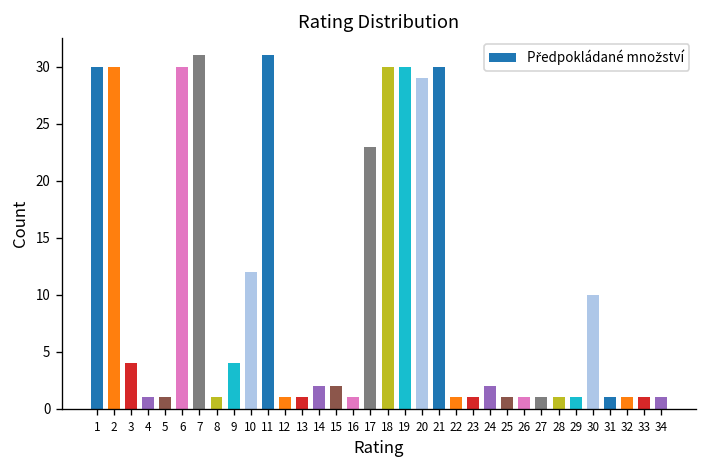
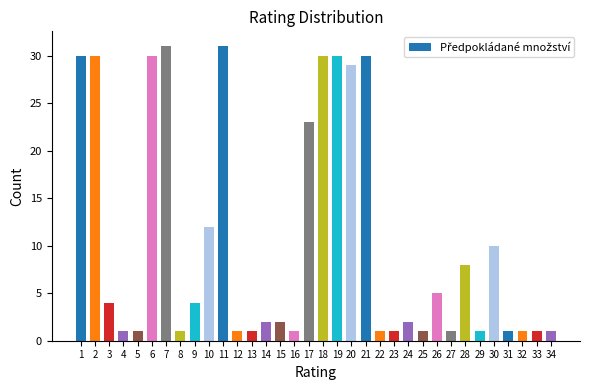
26: 1 -> 5
28: 1 -> 8
